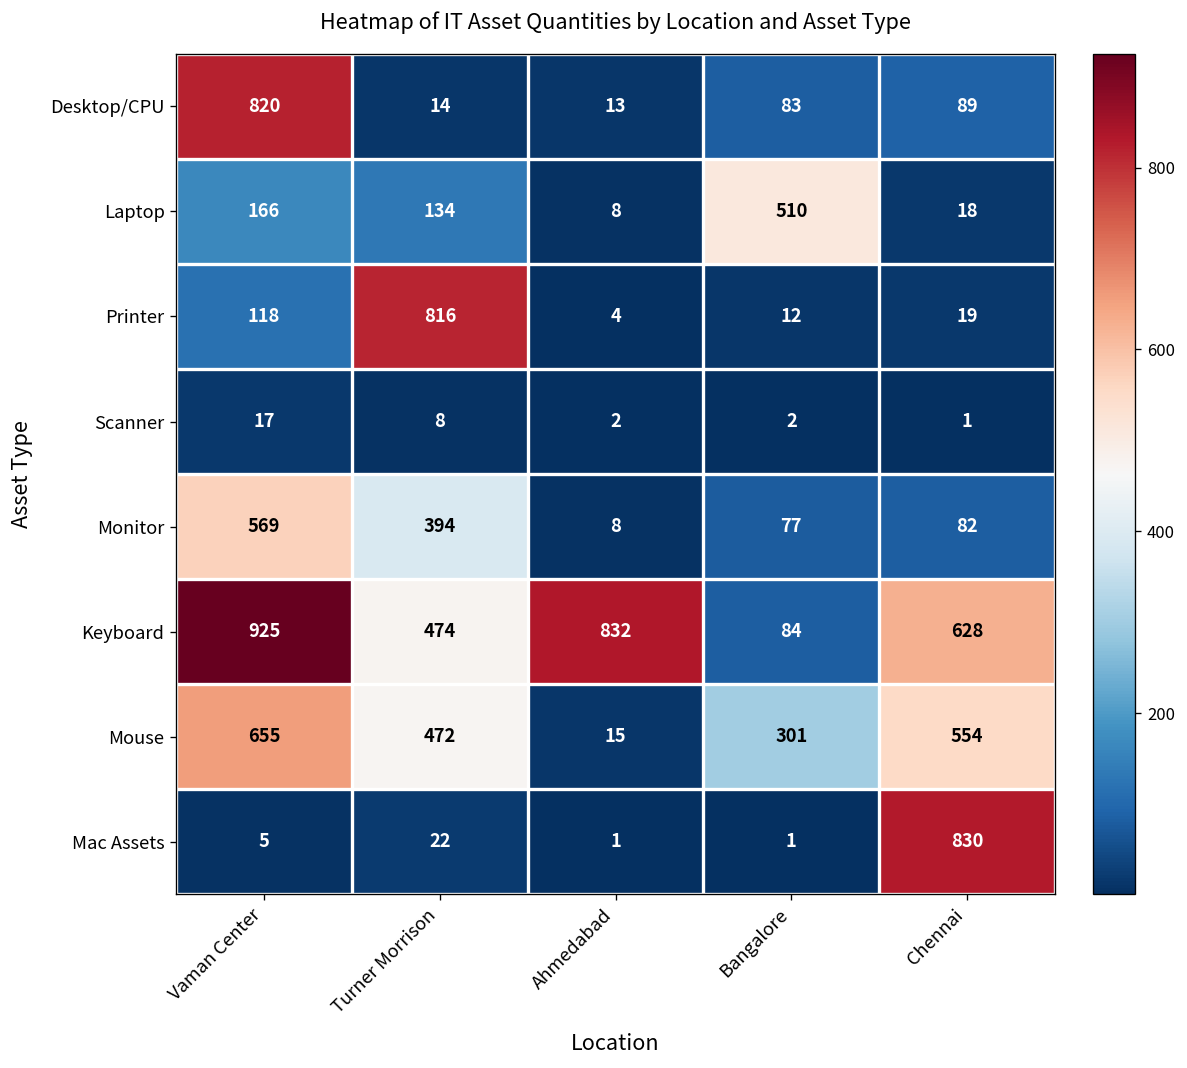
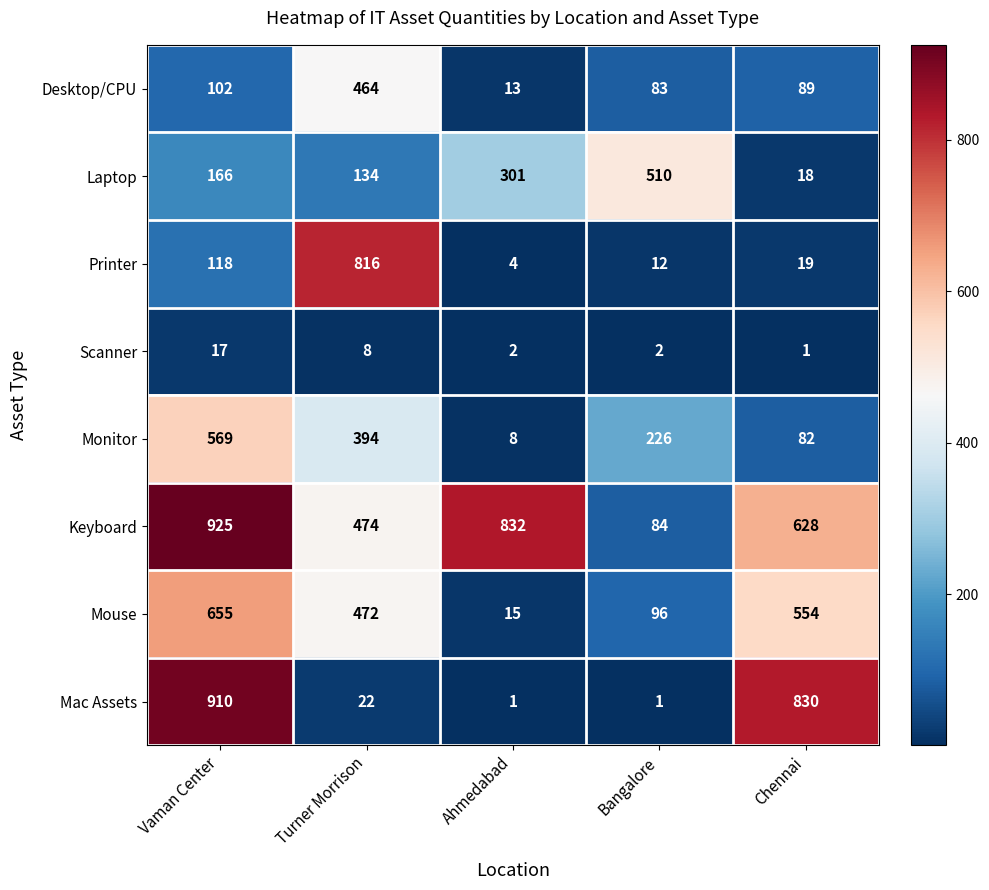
Desktop/CPU, Vaman Center: 820 -> 102
Desktop/CPU, Turner Morrison: 14 -> 464
Laptop, Ahmedabad: 8 -> 301
Monitor, Bangalore: 77 -> 226
Mouse, Bangalore: 301 -> 96
Mac Assets, Vaman Center: 5 -> 910
